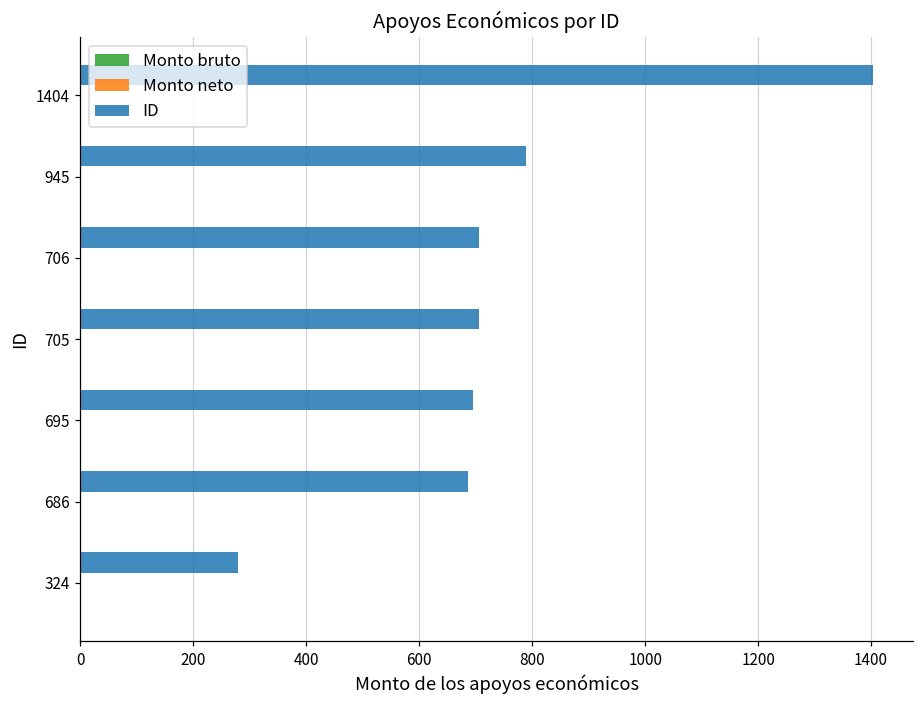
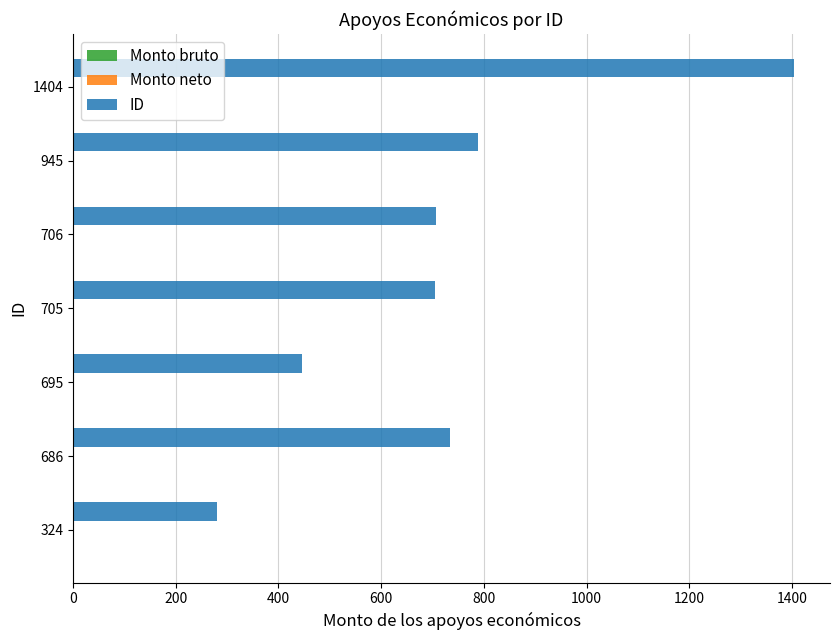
ID, 695: 700 -> 450
ID, 686: 690 -> 730
